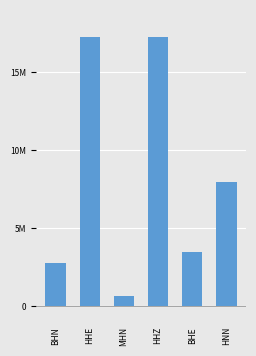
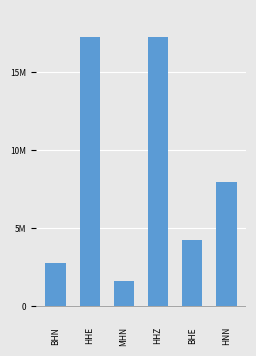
MHN: 700000 -> 1700000
BHE: 3500000 -> 4300000
